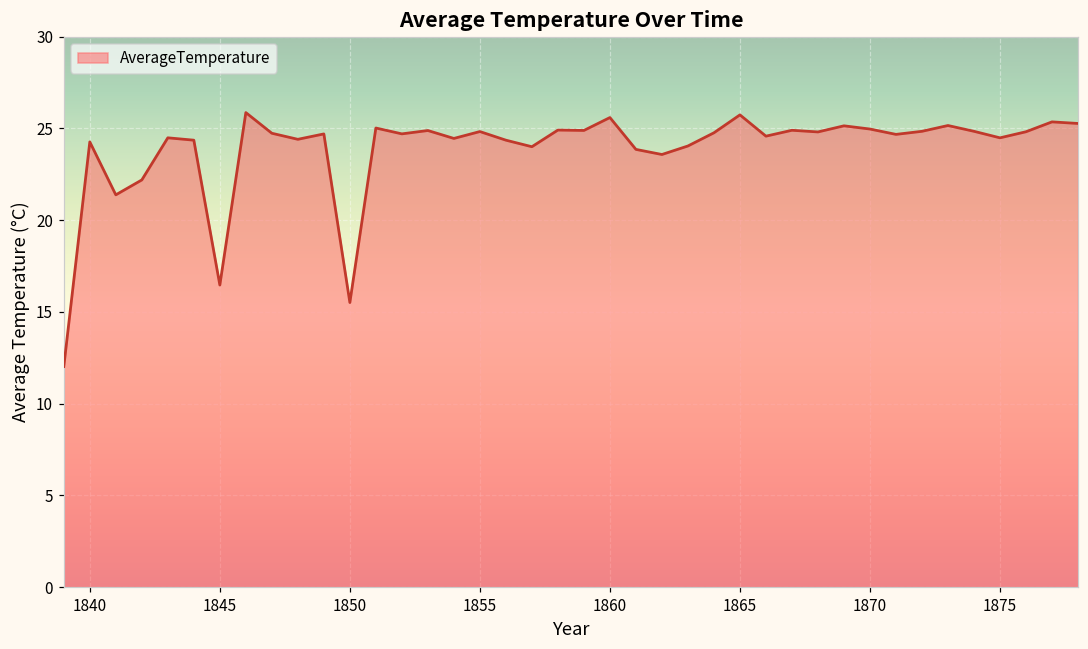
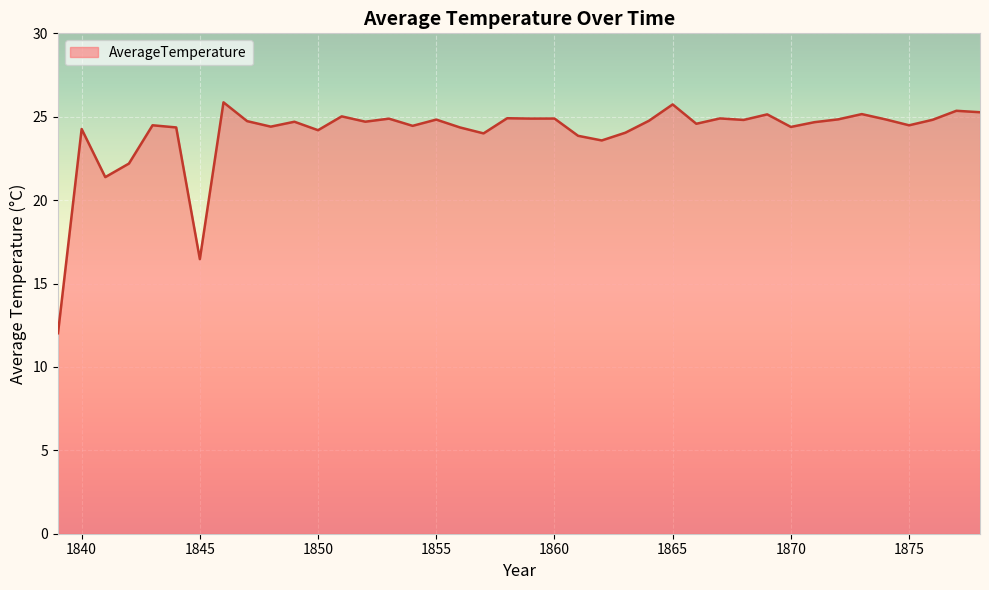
1850: 15.5 -> 24.2
1860: 25.6 -> 24.9
1870: 25.0 -> 24.4
